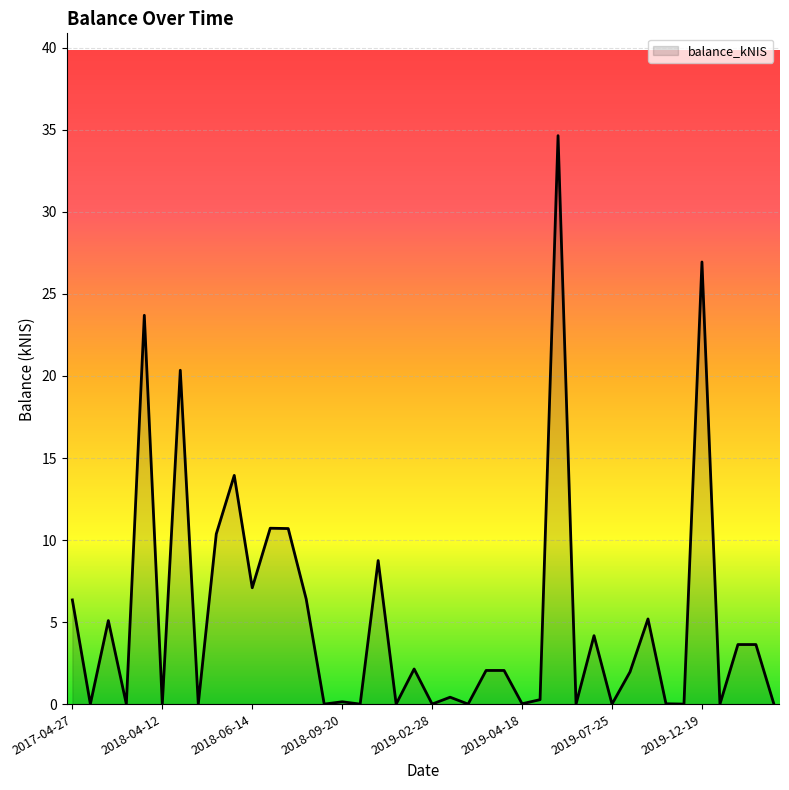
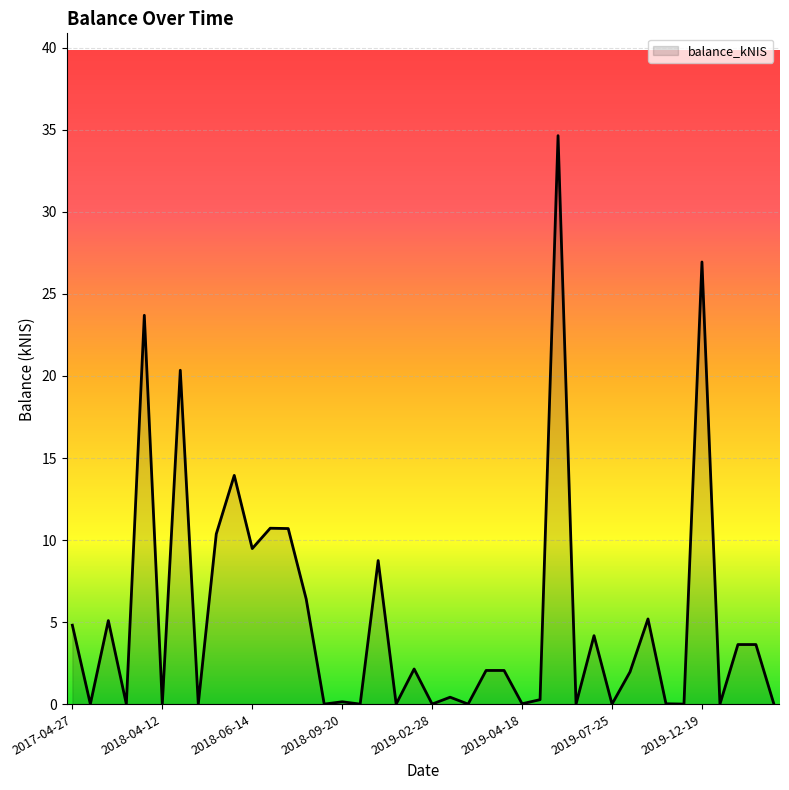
2017-04-27: 6.4 -> 4.8
2018-06-14: 7.1 -> 9.5
